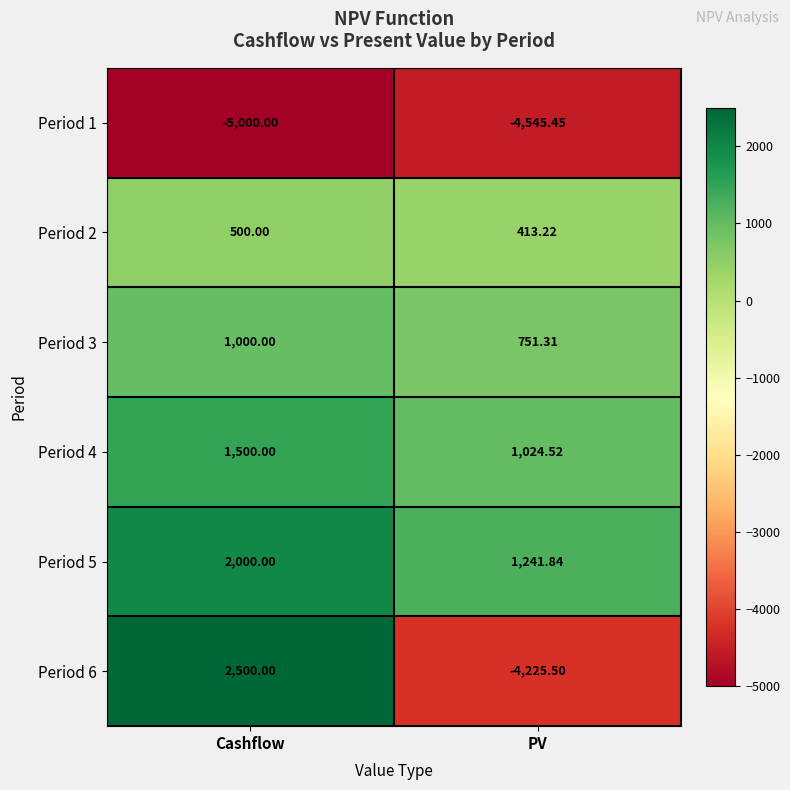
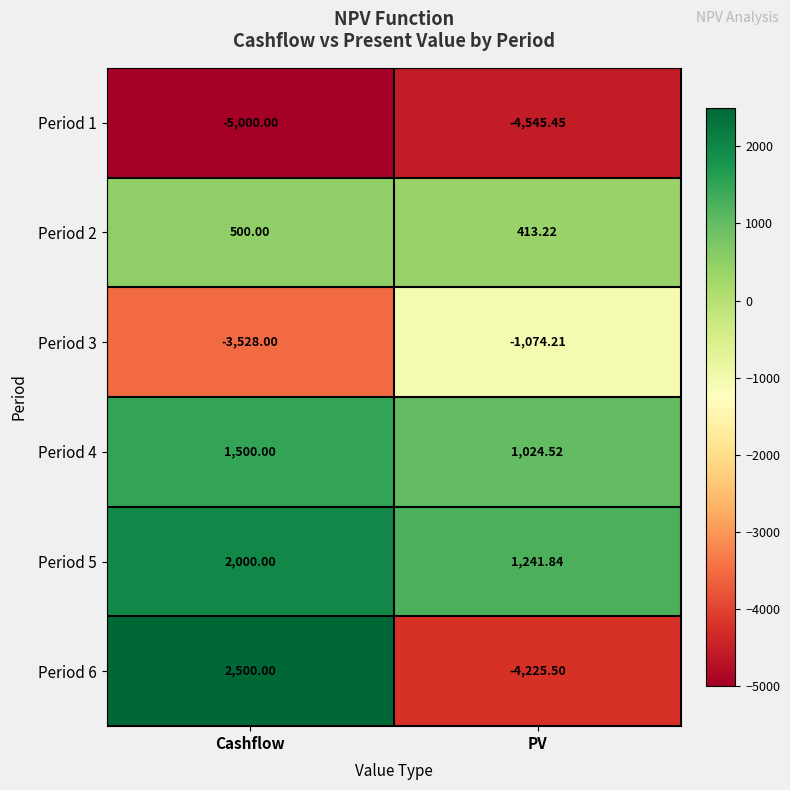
Period 3, Cashflow: 1,000.00 -> -3,528.00
Period 3, PV: 751.31 -> -1,074.21
